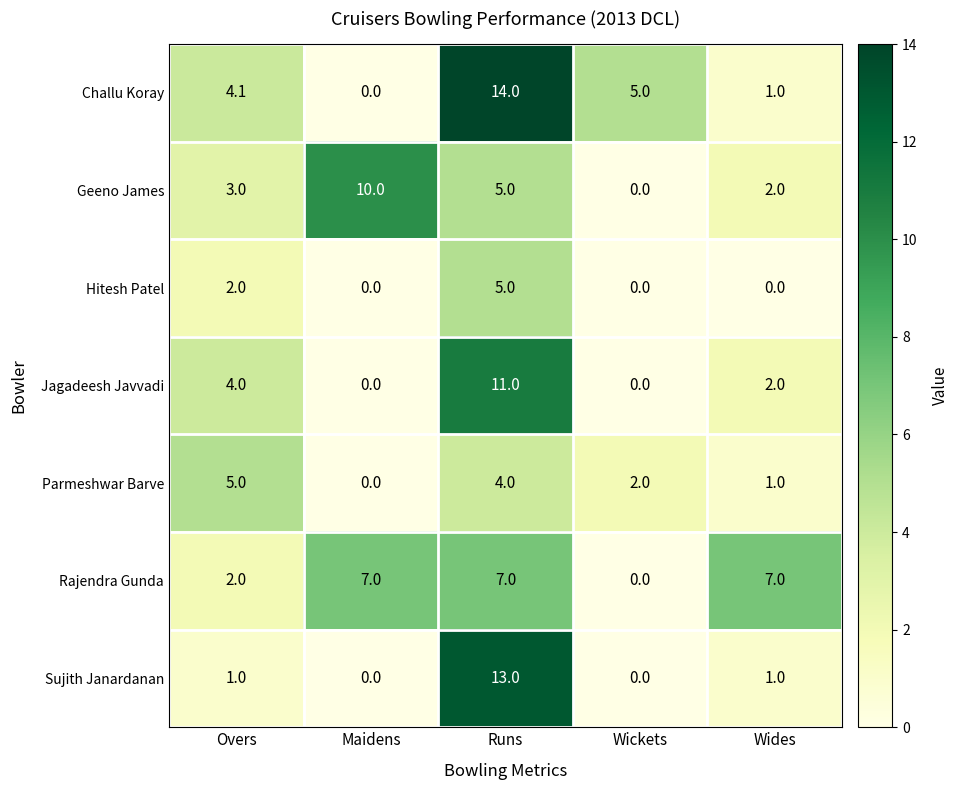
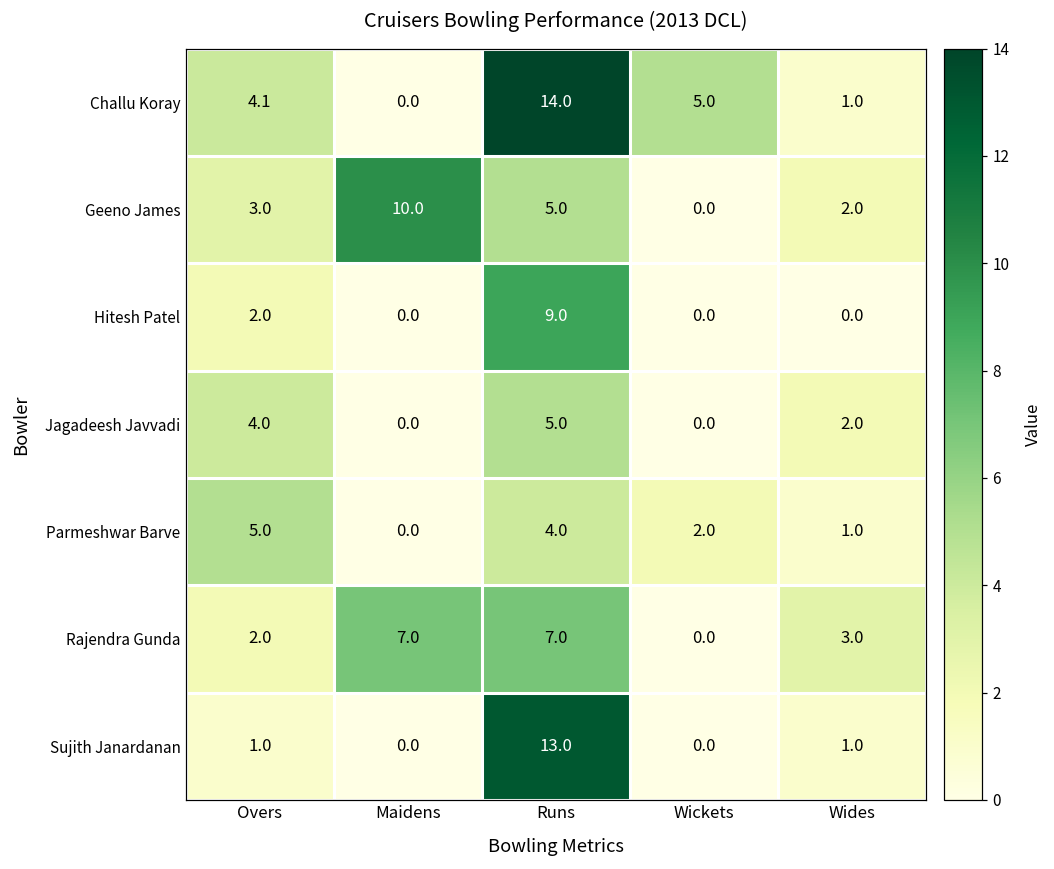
Hitesh Patel, Runs: 5.0 -> 9.0
Jagadeesh Javvadi, Runs: 11.0 -> 5.0
Rajendra Gunda, Wides: 7.0 -> 3.0
